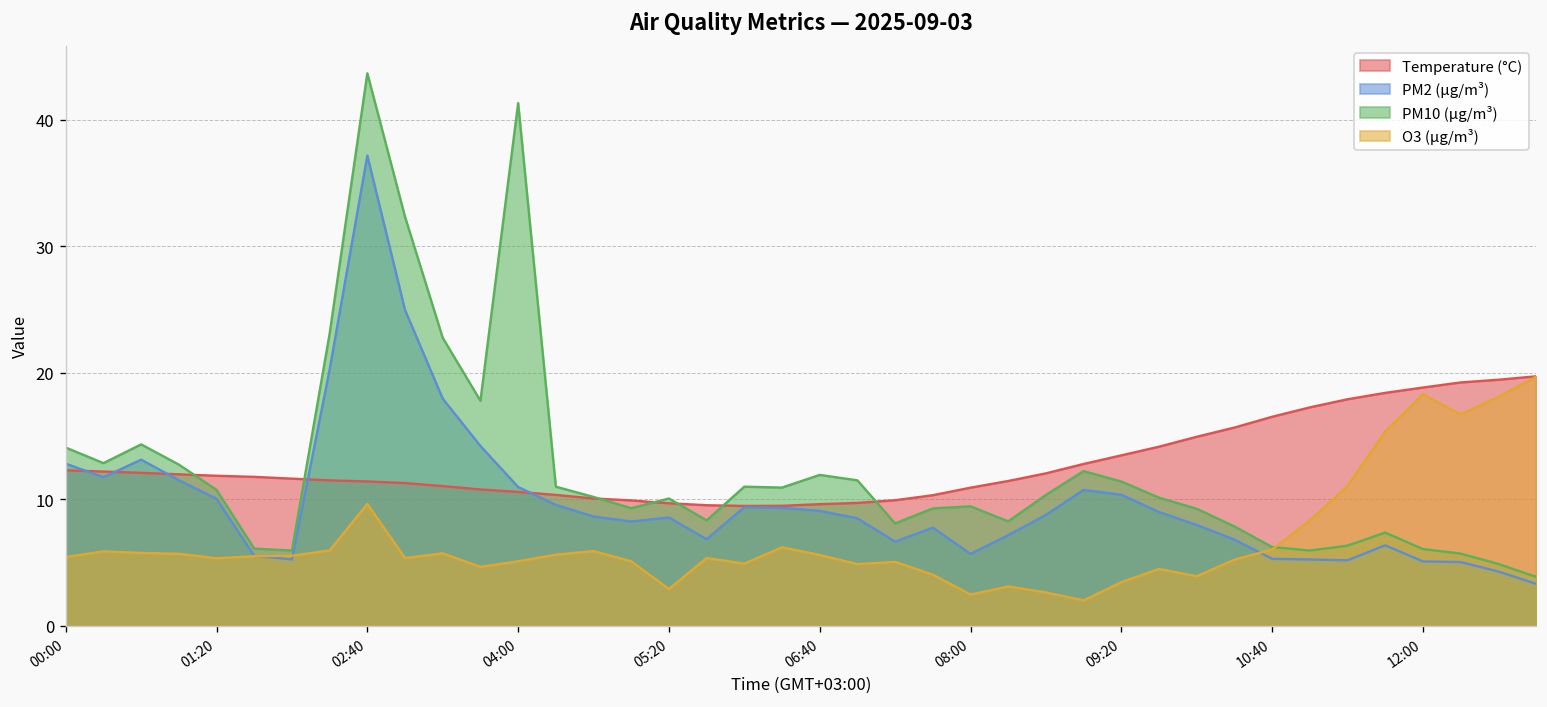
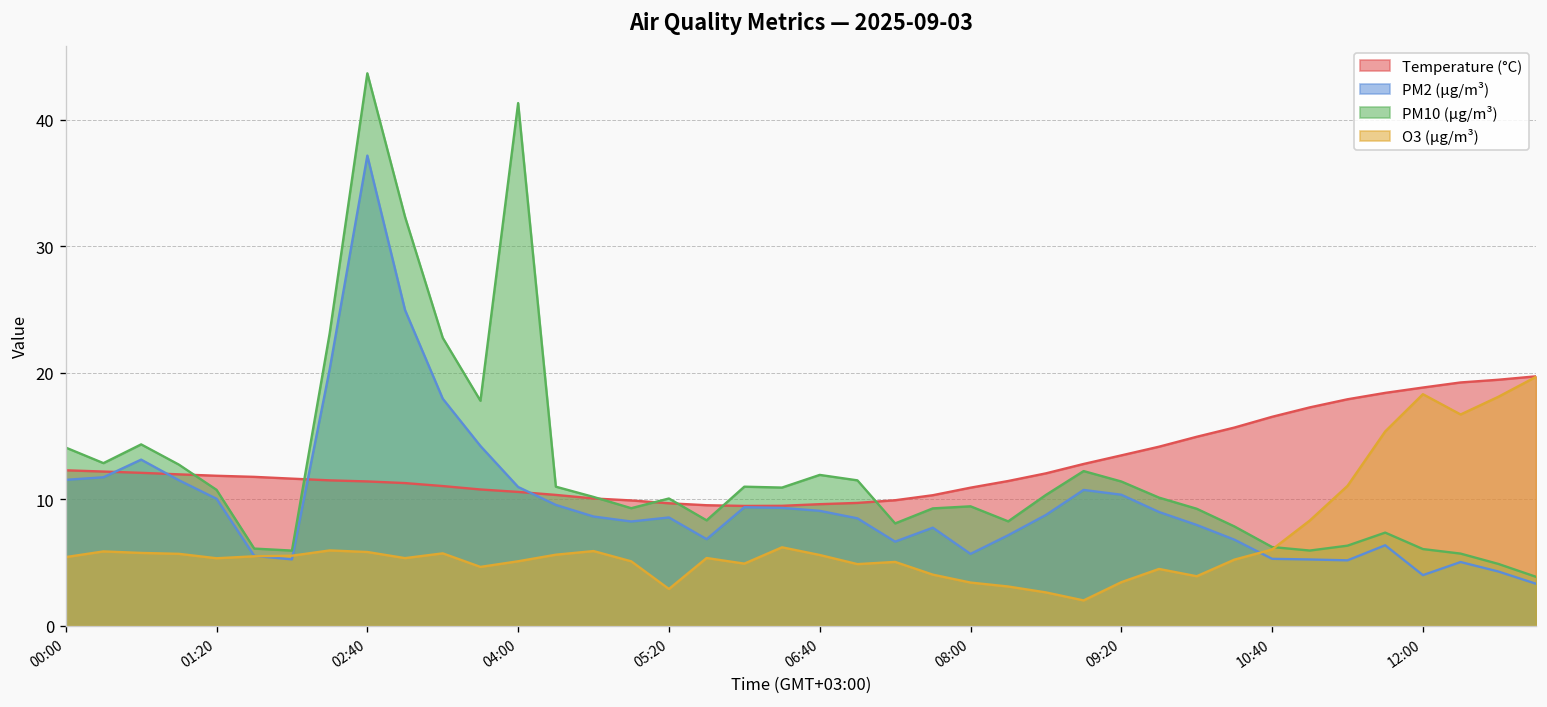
PM2 (µg/m³), 00:00: 12.8 -> 11.5
O3 (µg/m³), 02:40: 9.6 -> 5.8
O3 (µg/m³), 08:00: 2.5 -> 3.4
PM2 (µg/m³), 12:00: 5.1 -> 4.0
